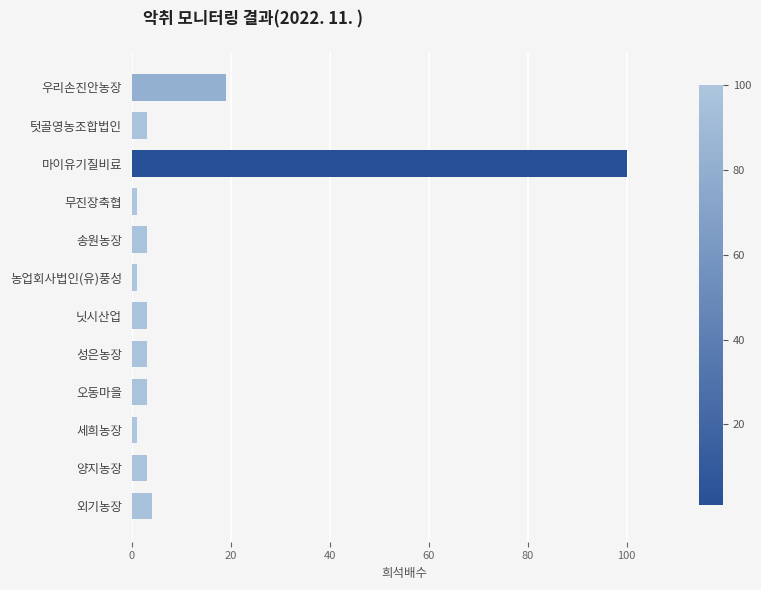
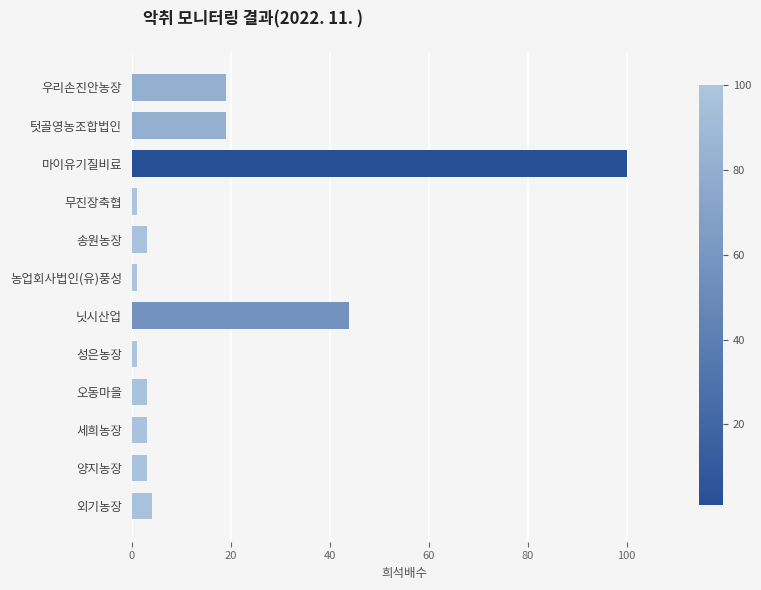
텃골영농조합법인: 3 -> 19
닛시산업: 3 -> 44
성은농장: 3 -> 1
세희농장: 1 -> 3
